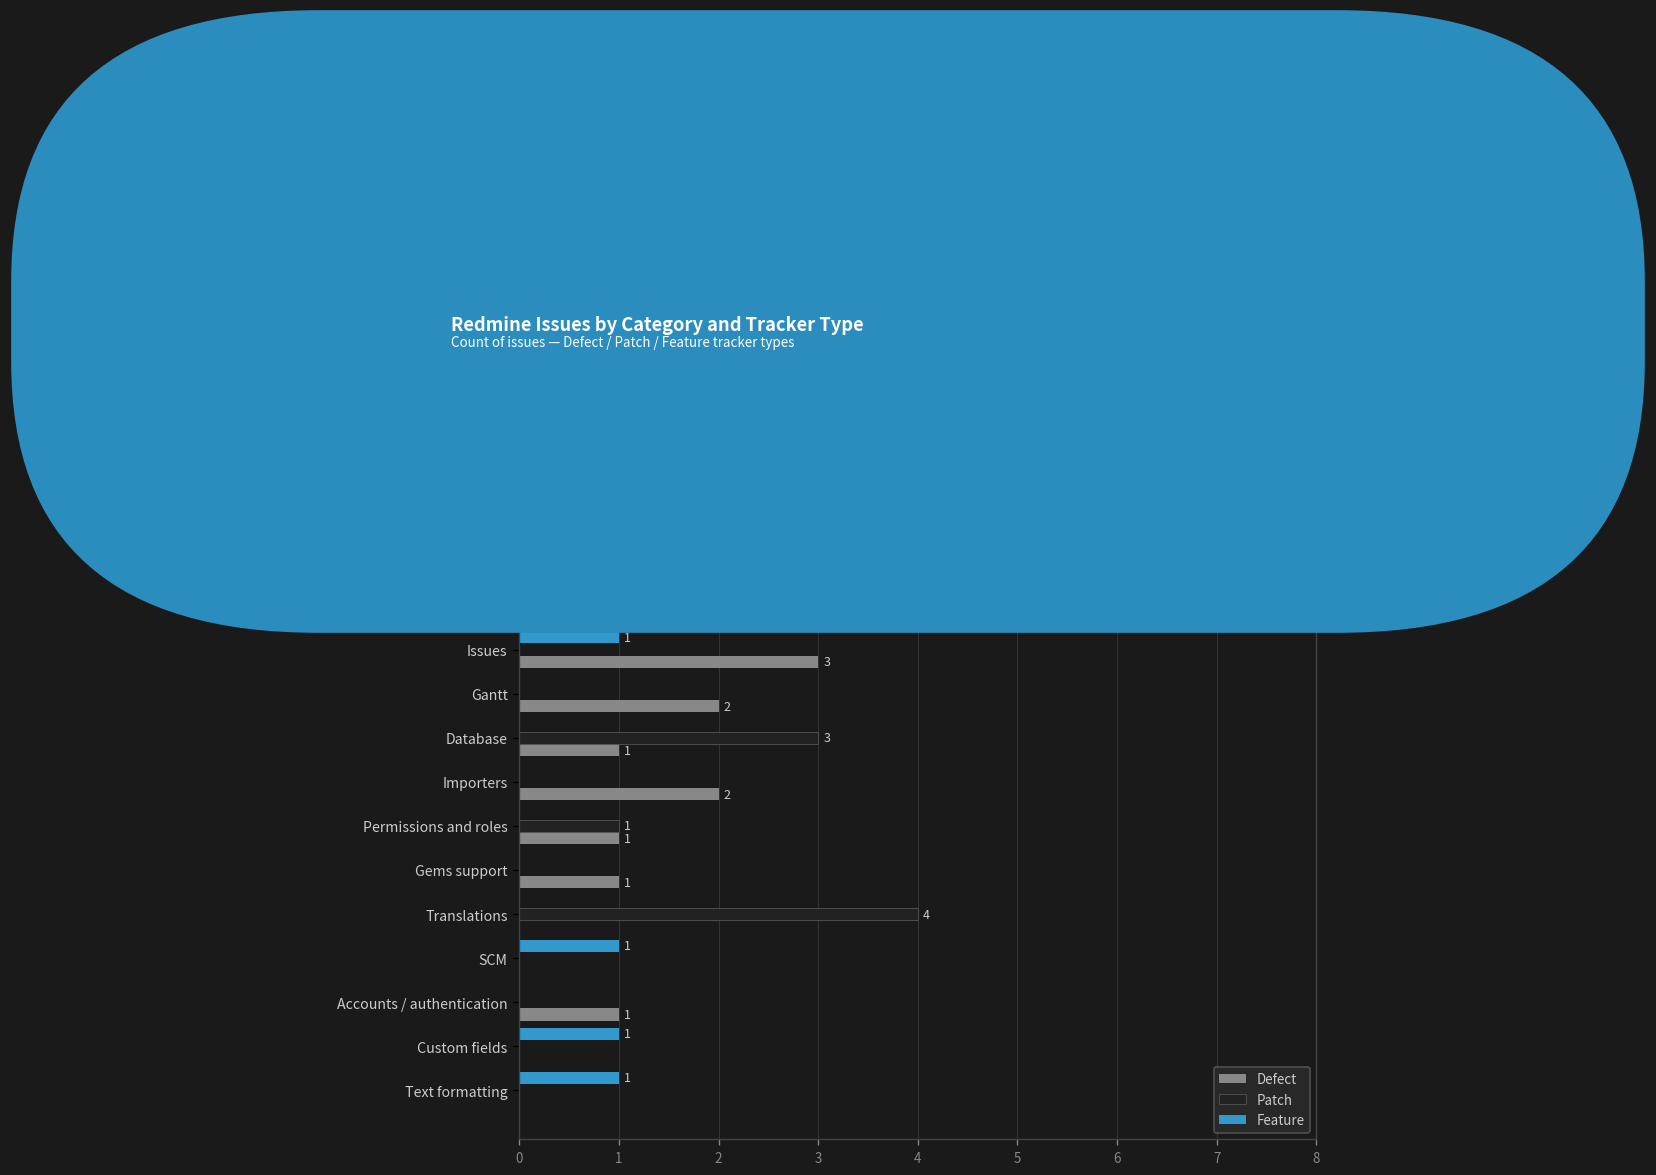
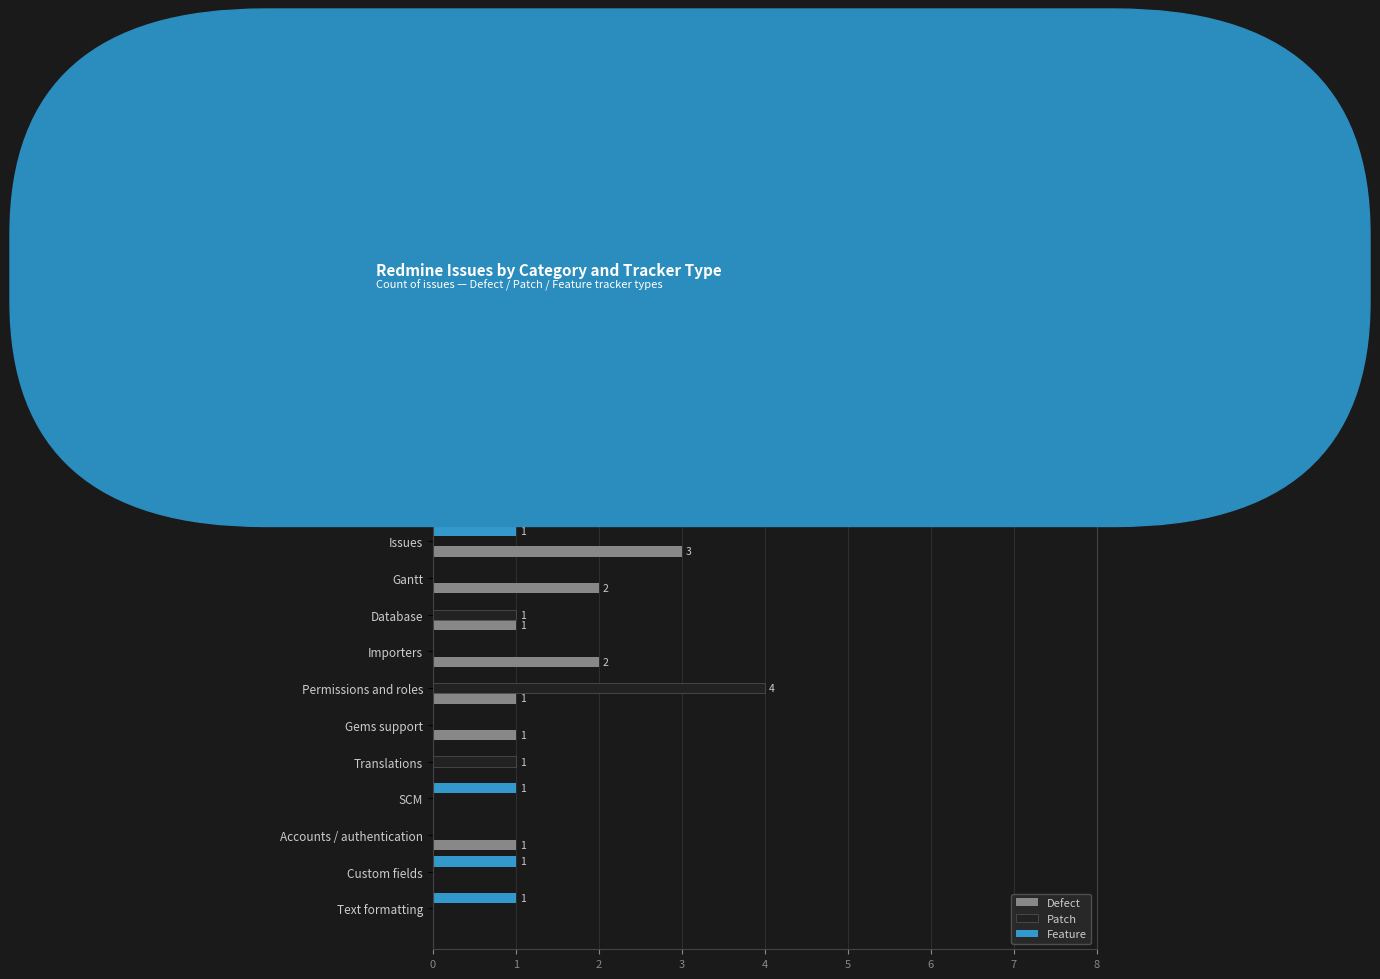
Patch, Database: 3 -> 1
Patch, Permissions and roles: 1 -> 4
Patch, Translations: 4 -> 1
